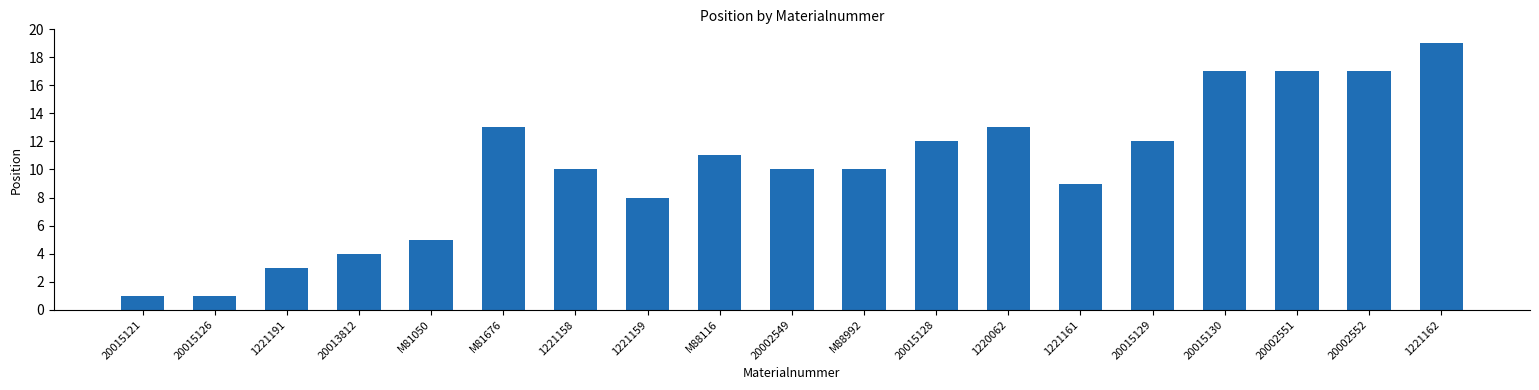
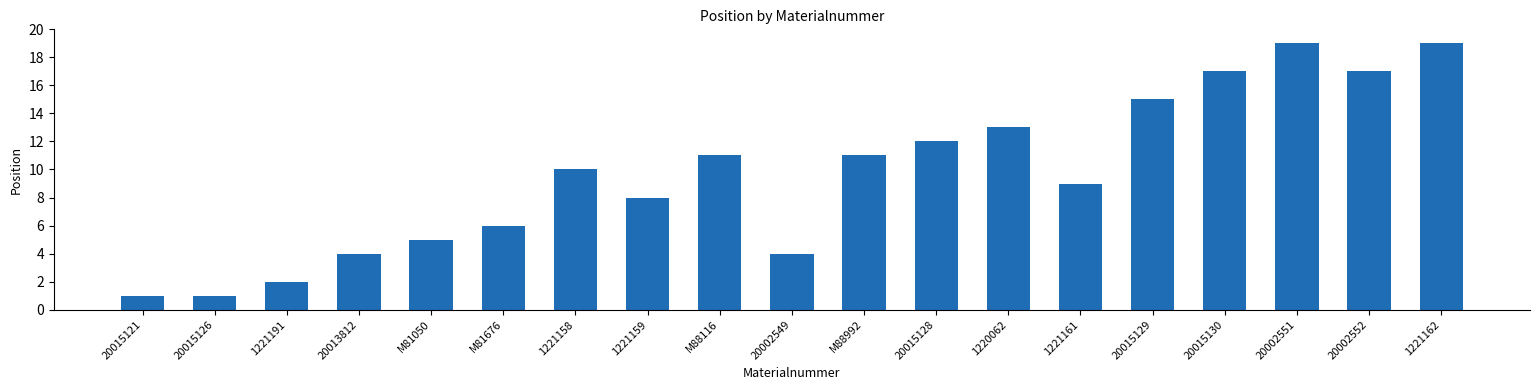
1221191: 3 -> 2
M81676: 13 -> 6
20002549: 10 -> 4
M88992: 10 -> 11
20015129: 12 -> 15
20002551: 17 -> 19
